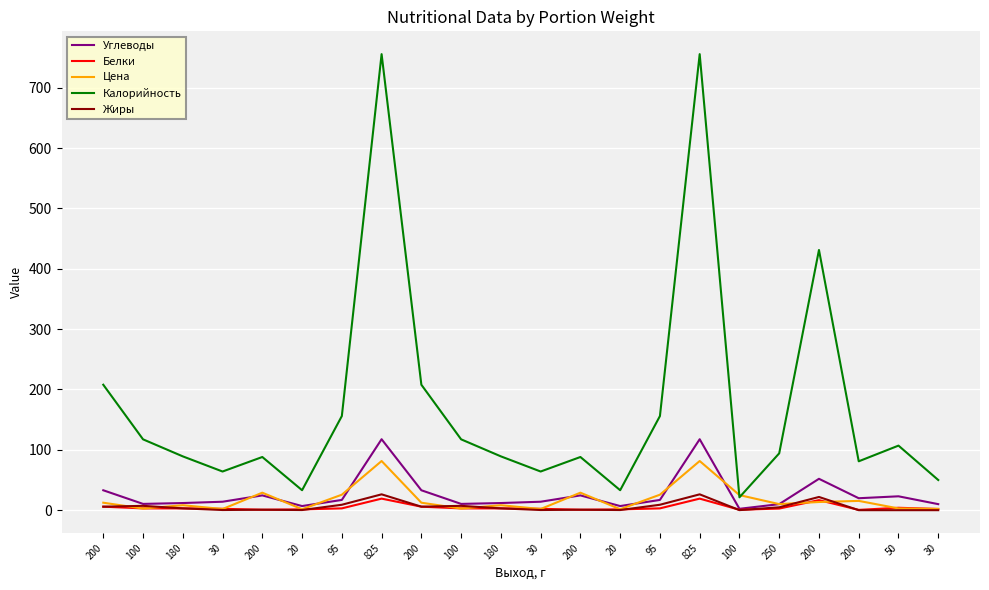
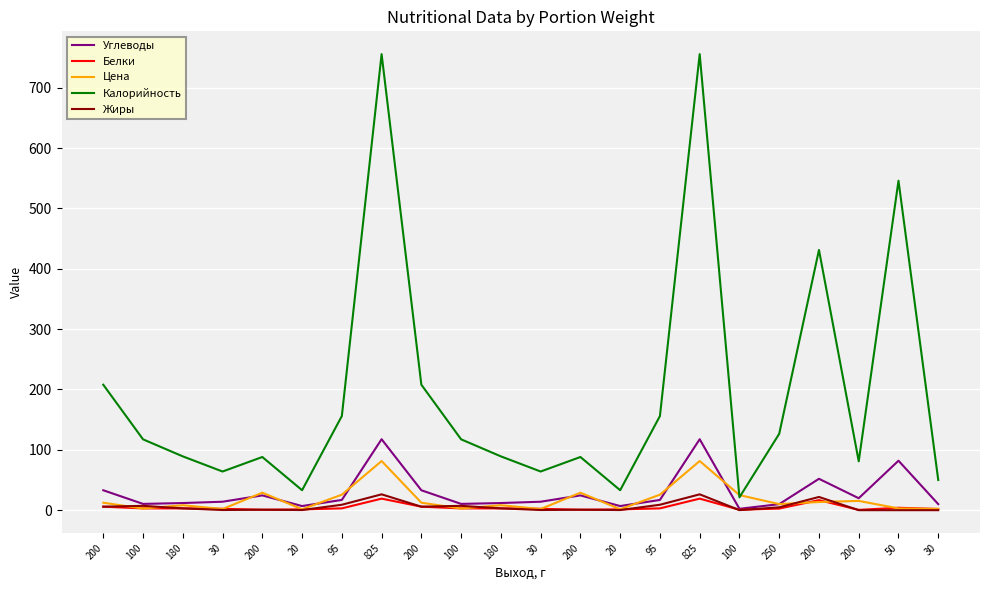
Калорийность, 250: 90 -> 130
Углеводы, 50: 20 -> 80
Калорийность, 50: 110 -> 550
